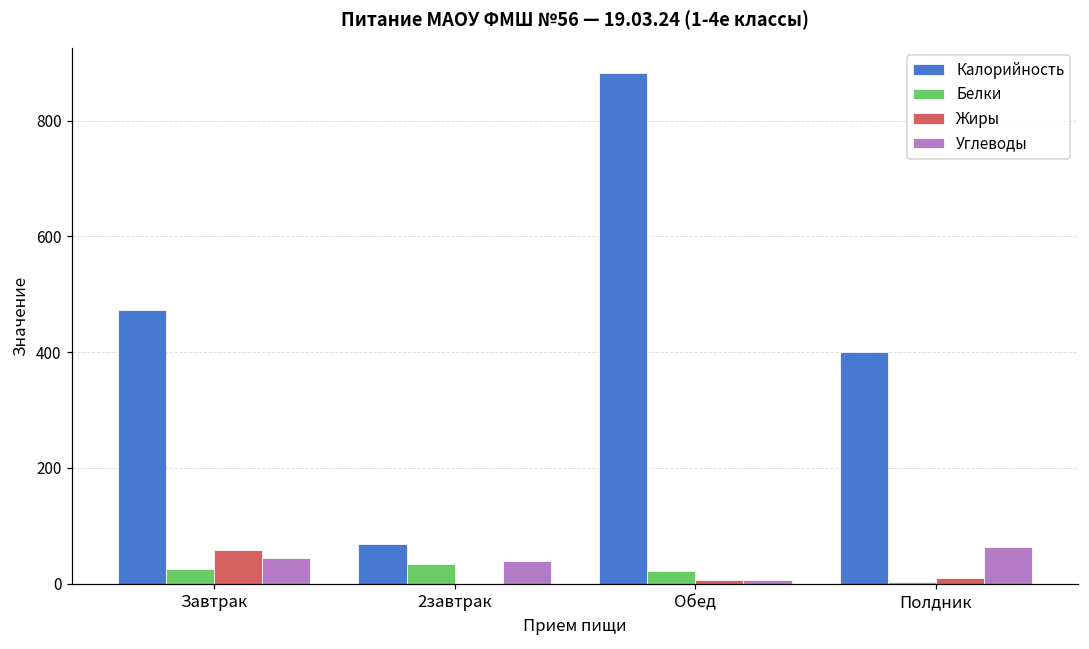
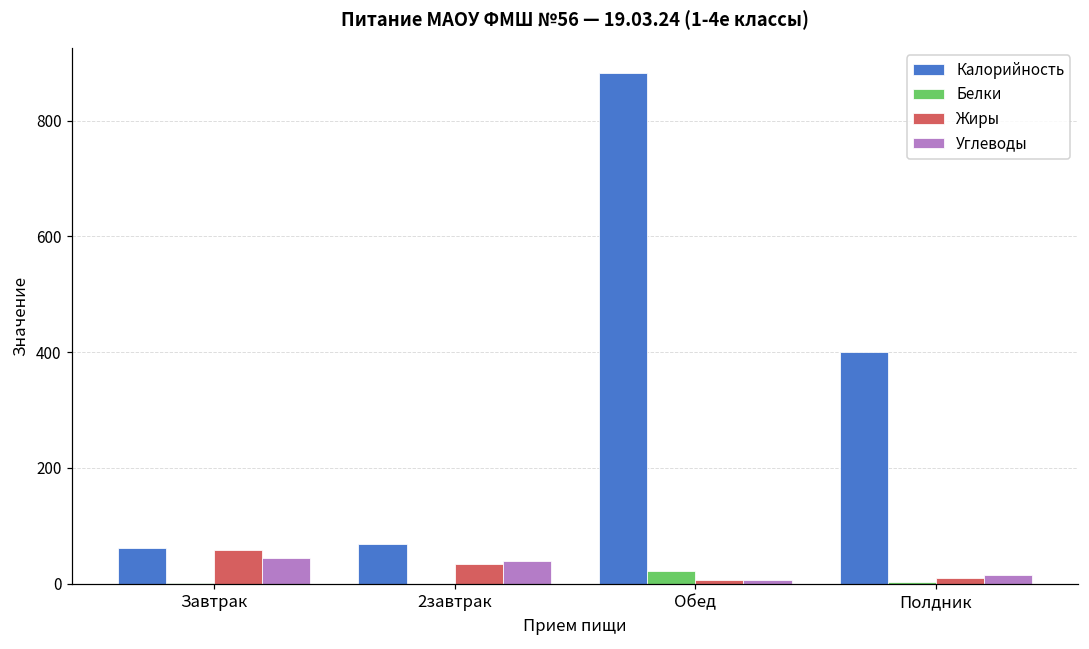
Калорийность, Завтрак: 470 -> 60
Белки, Завтрак: 30 -> 0
Белки, 2завтрак: 30 -> 0
Жиры, 2завтрак: 0 -> 30
Углеводы, Полдник: 60 -> 20
